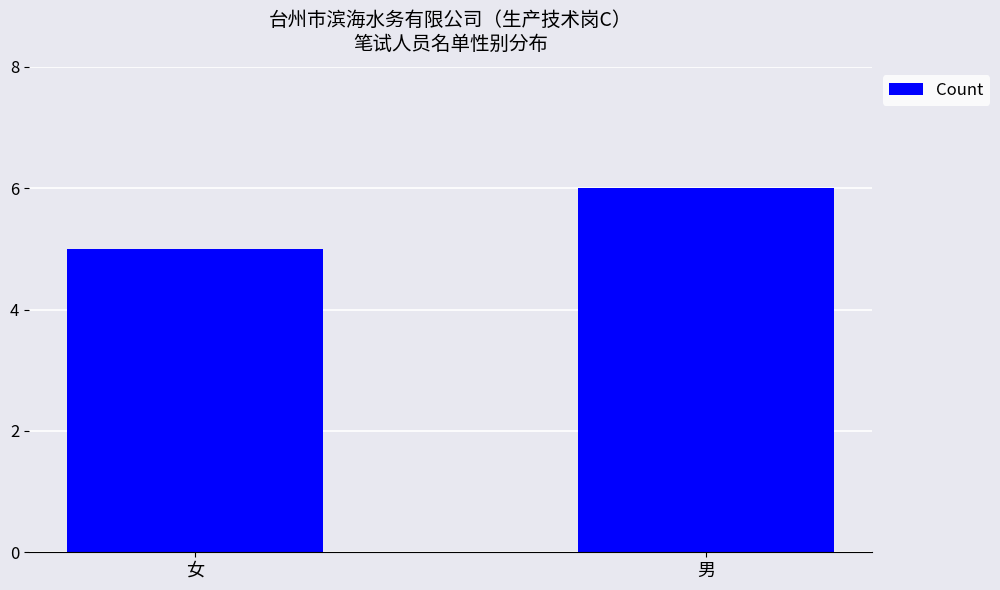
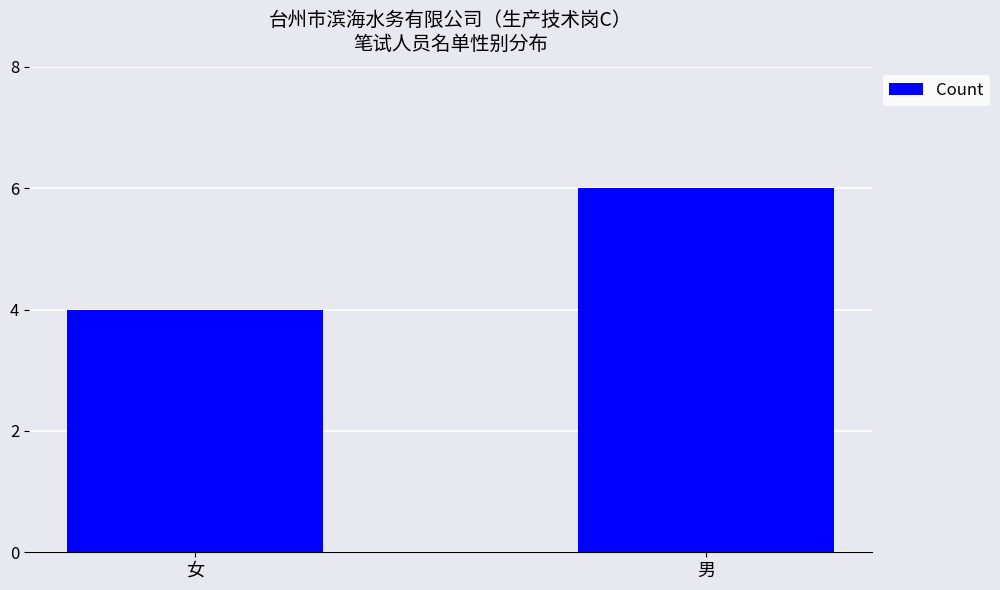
女: 5 -> 4
